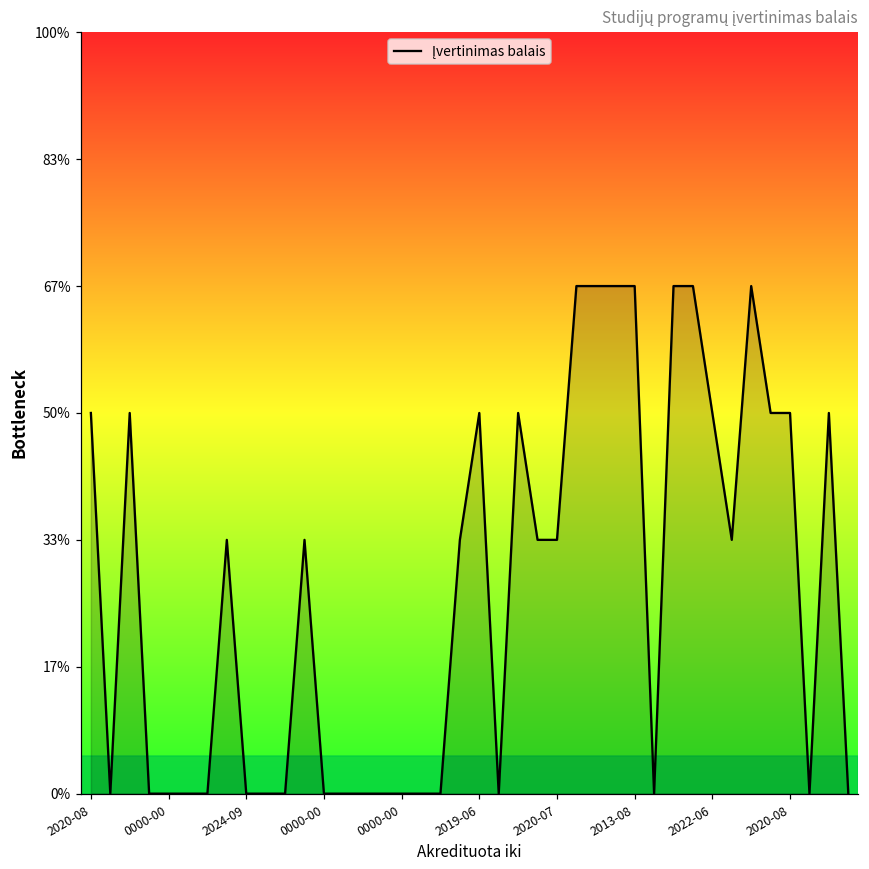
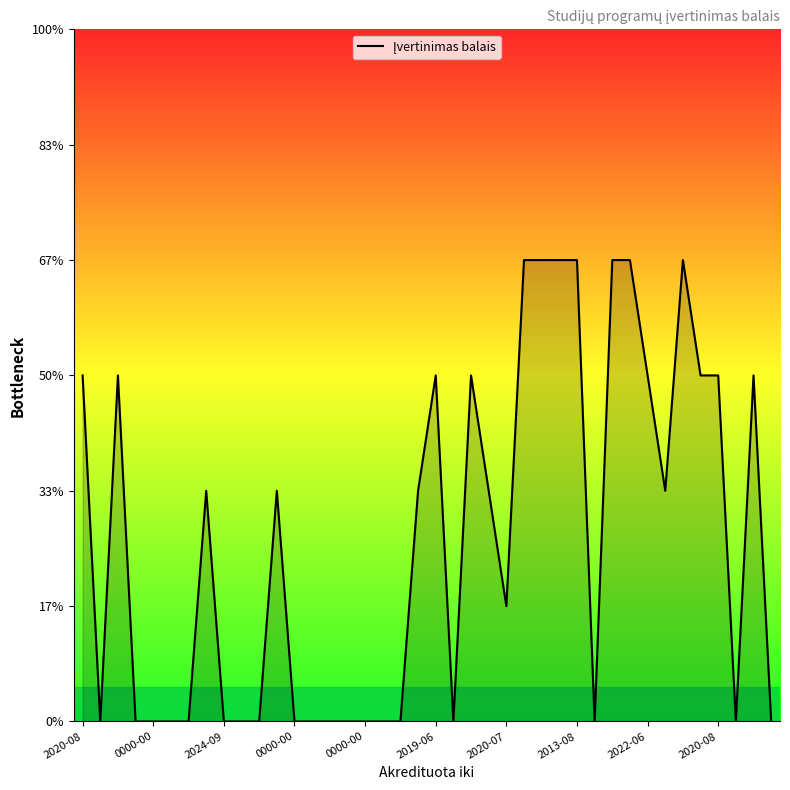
2020-07: 33% -> 17%
